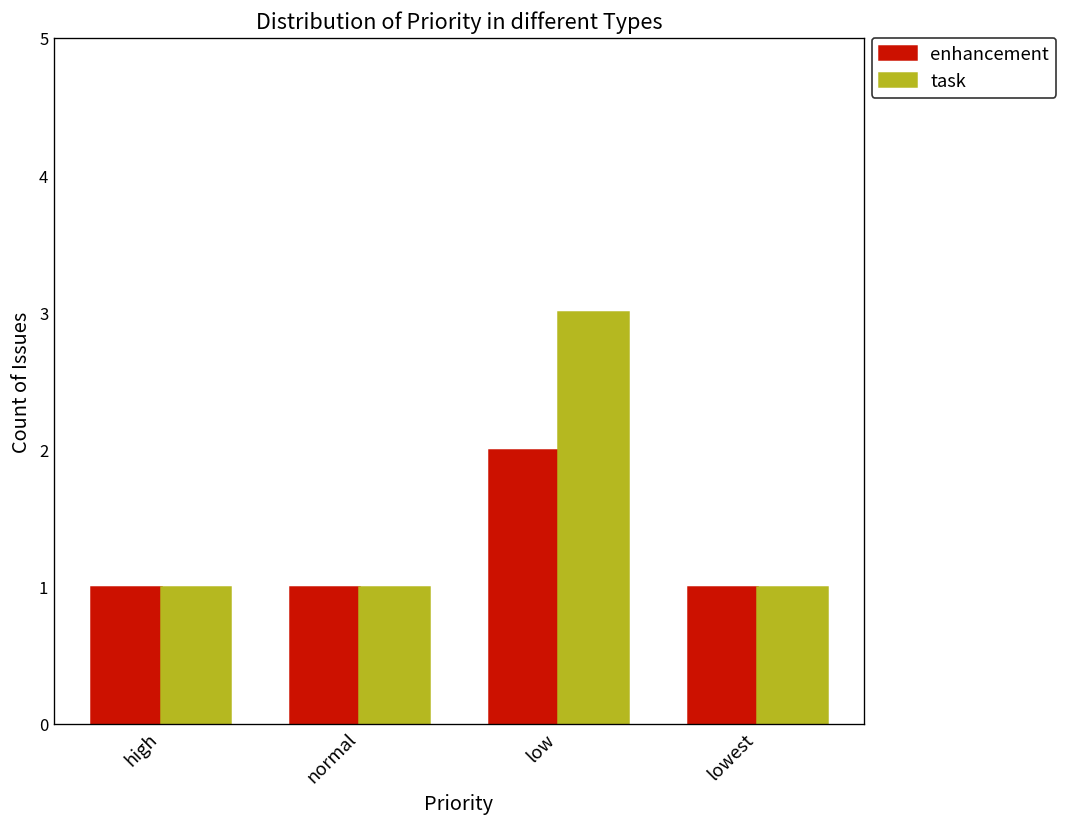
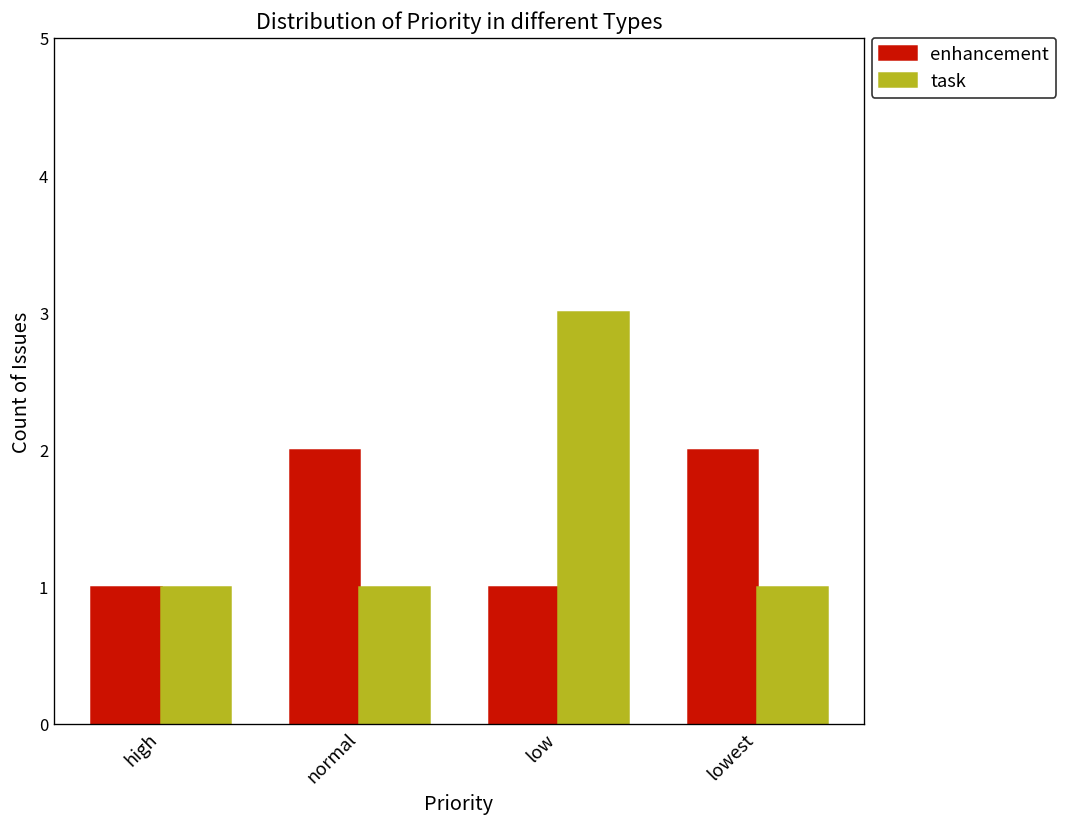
enhancement, normal: 1 -> 2
enhancement, low: 2 -> 1
enhancement, lowest: 1 -> 2
